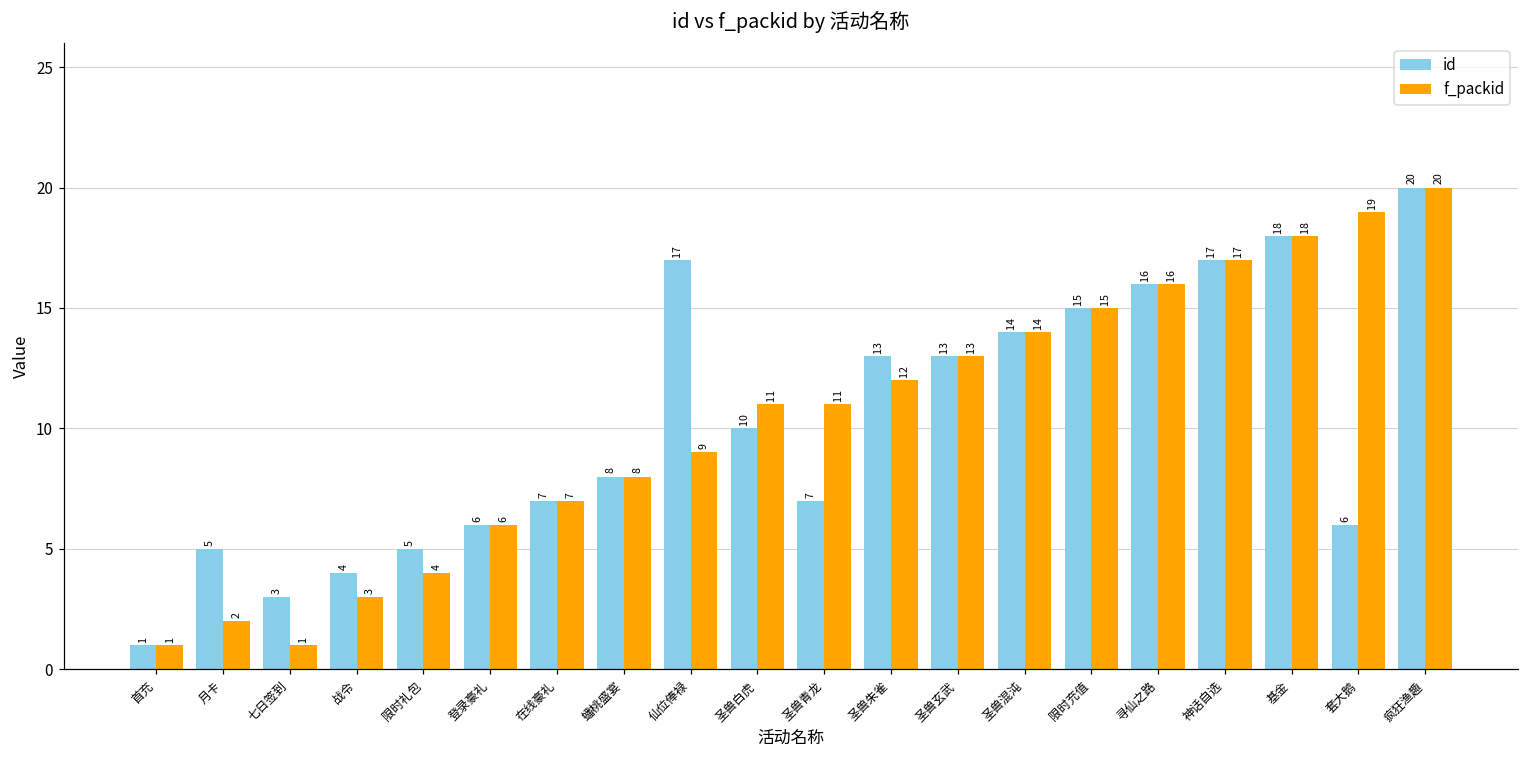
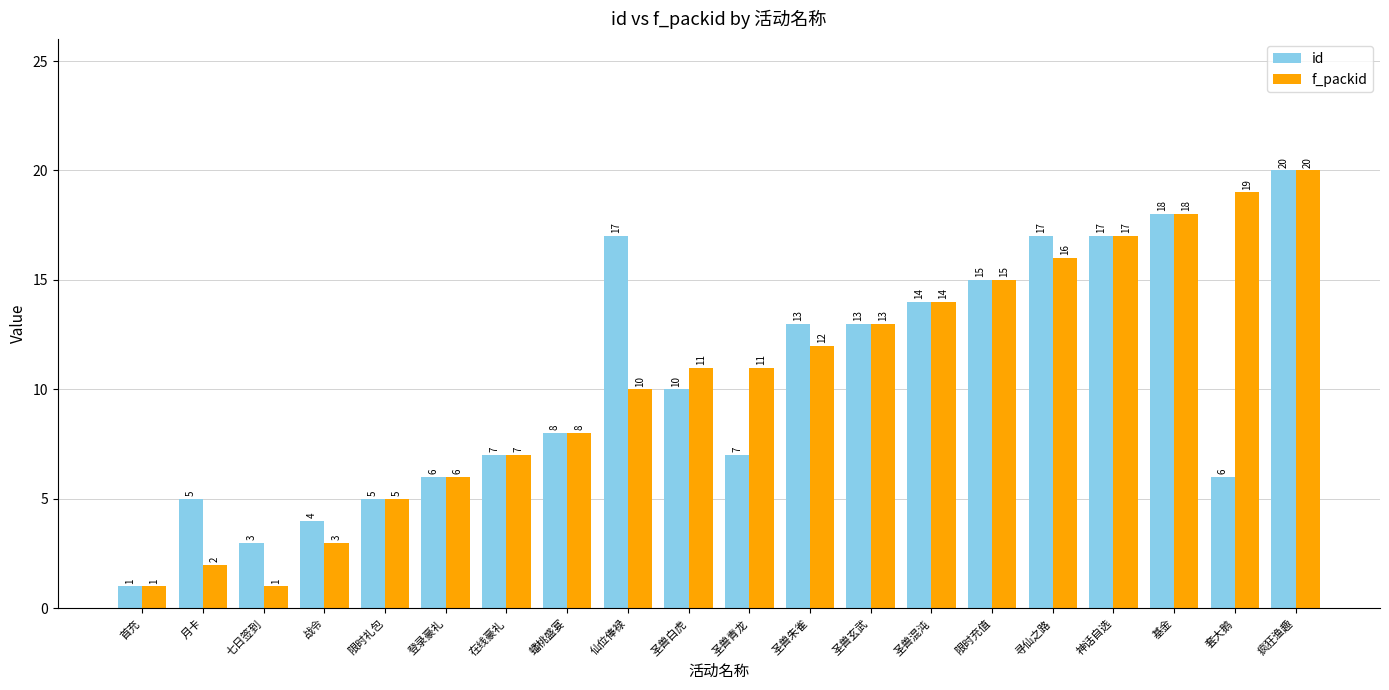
f_packid, 限时礼包: 4 -> 5
f_packid, 仙位俸禄: 9 -> 10
id, 寻仙之路: 16 -> 17
